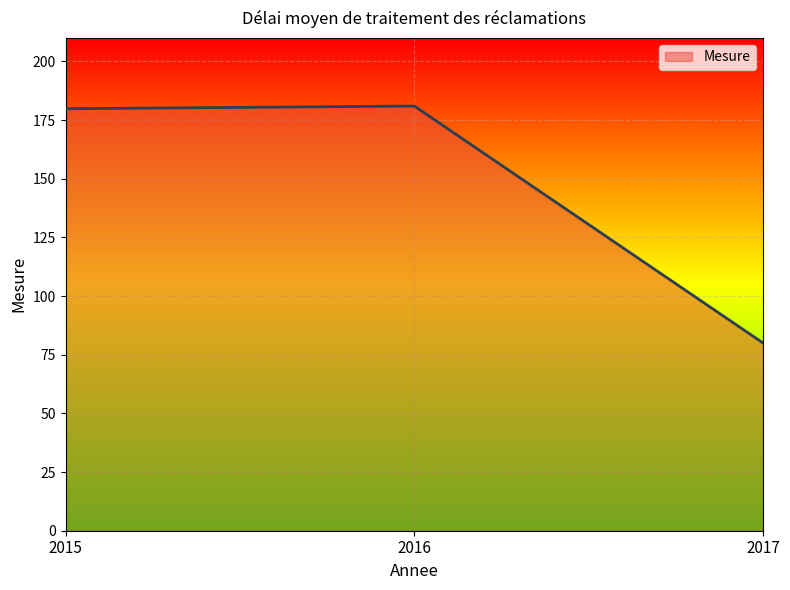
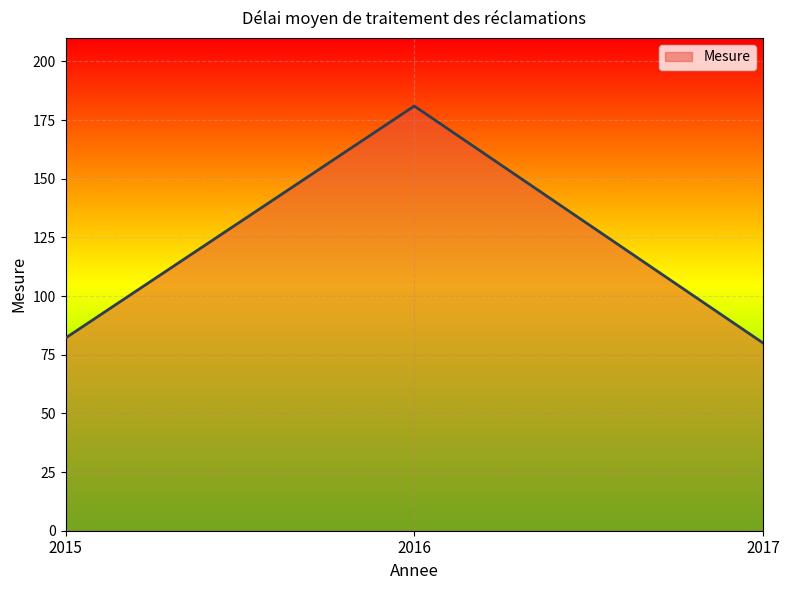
2015: 180 -> 82
